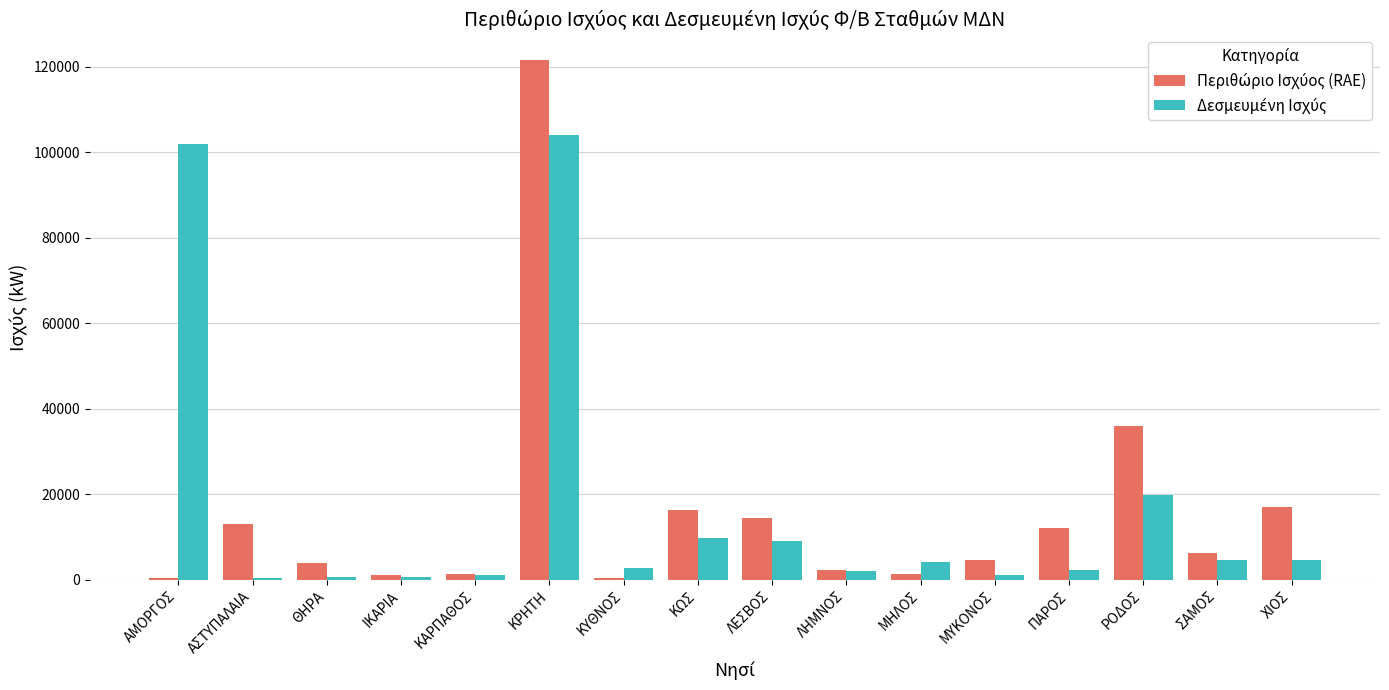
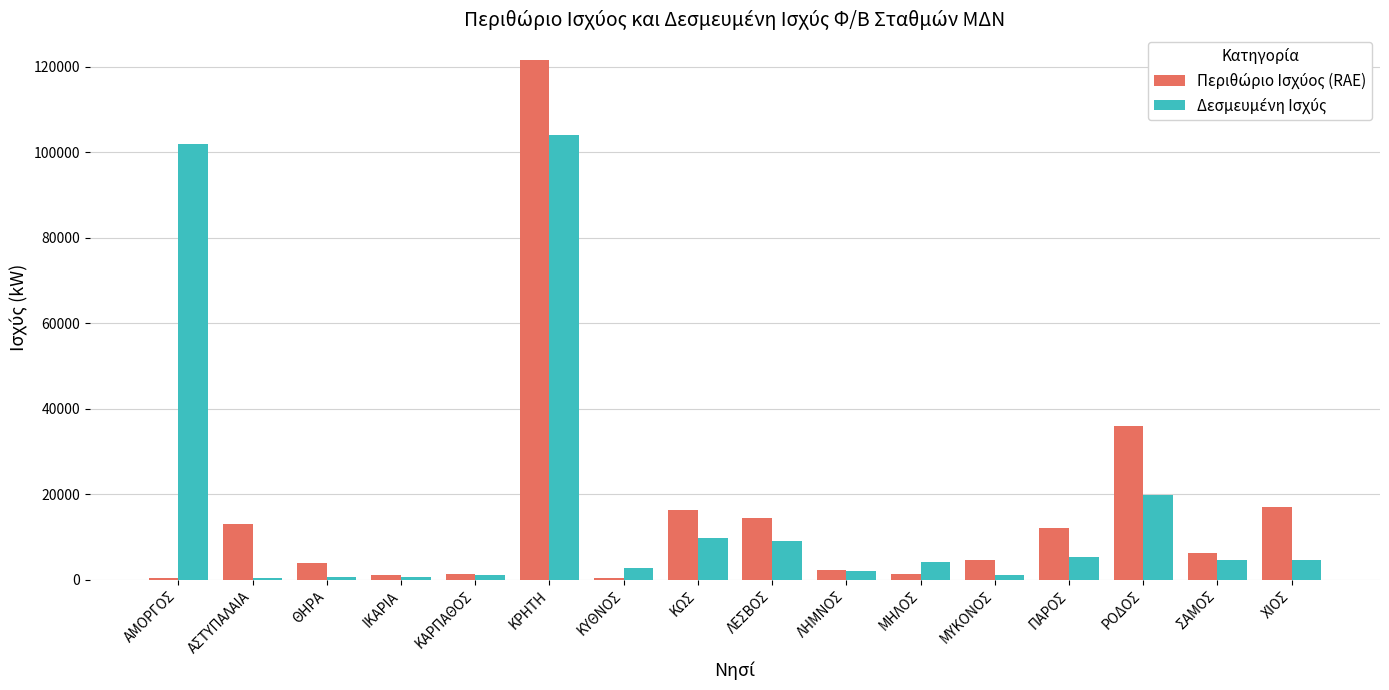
Δεσμευμένη Ισχύς, ΠΑΡΟΣ: 2000 -> 5000
